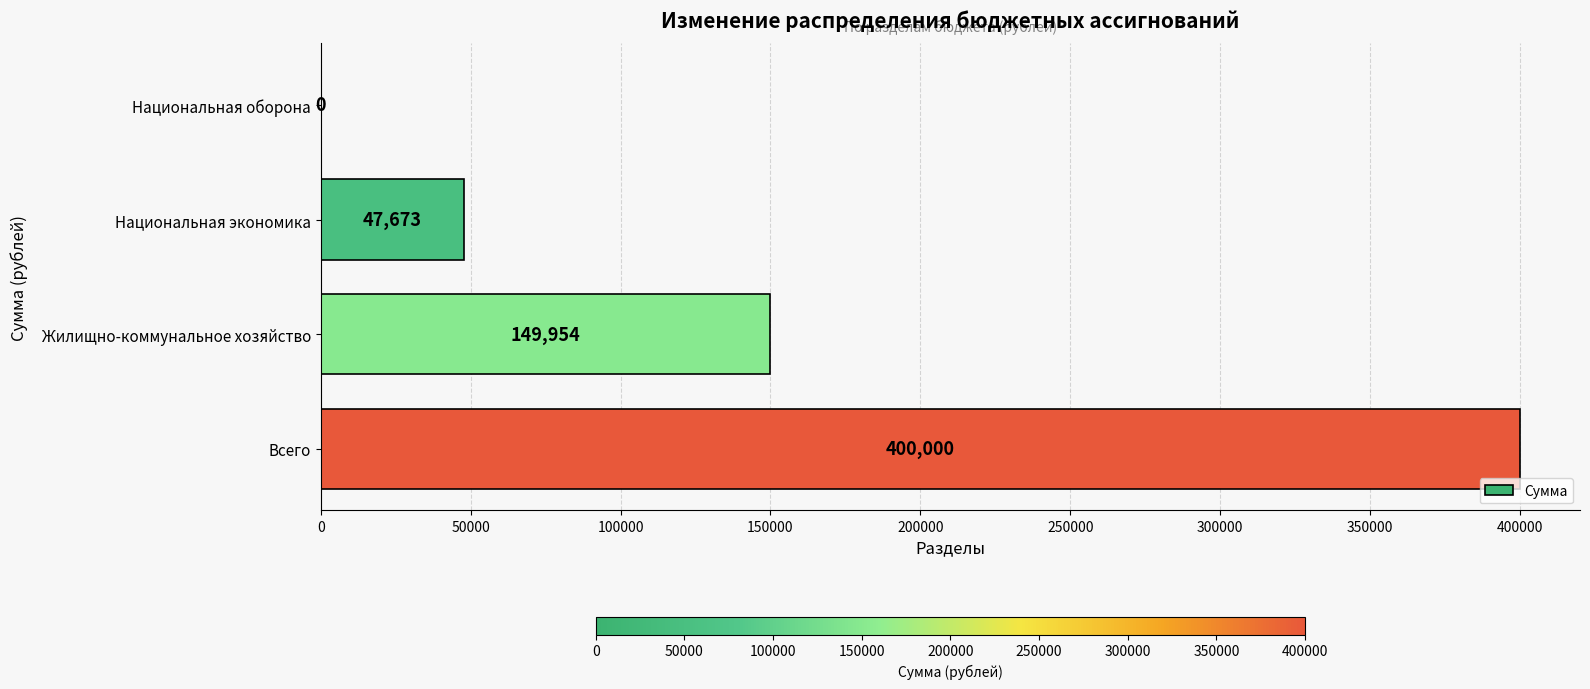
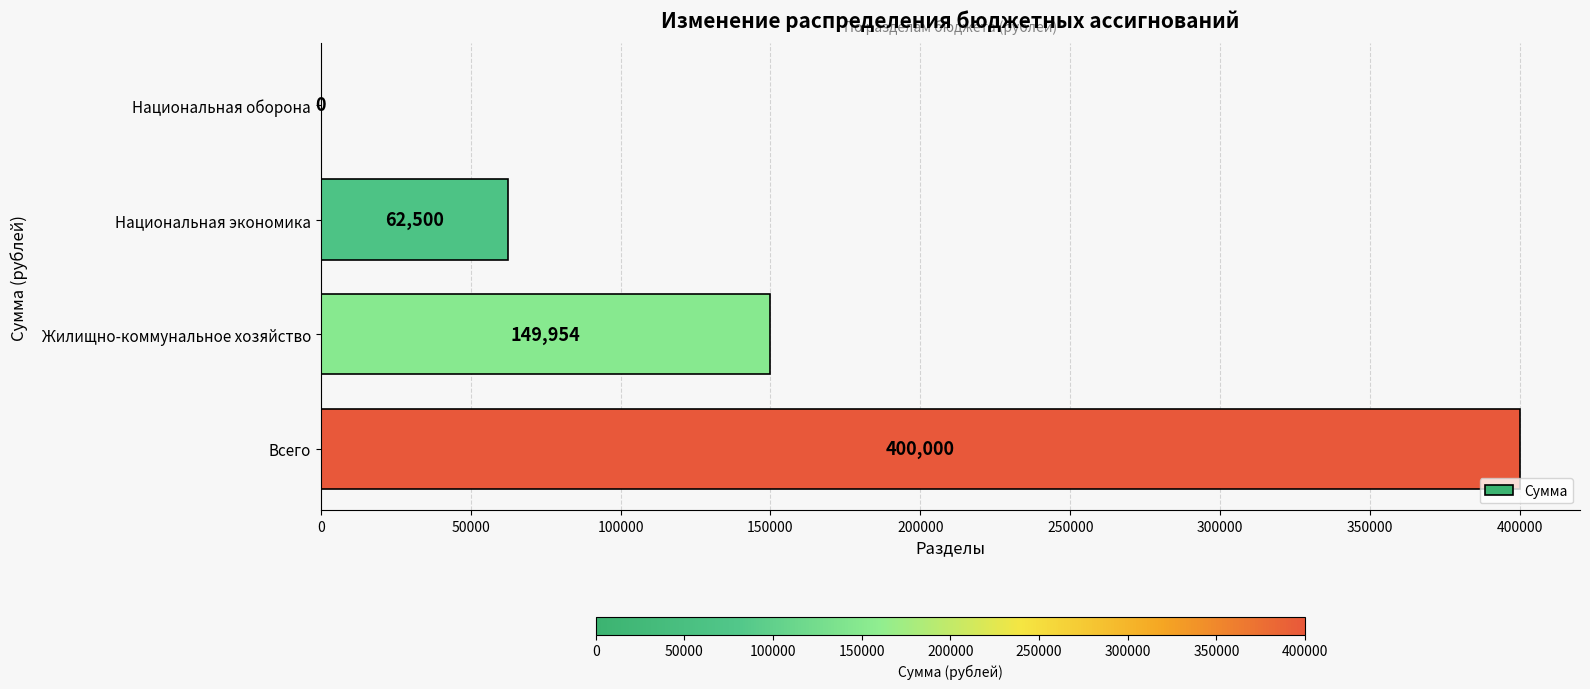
Национальная экономика: 47,673 -> 62,500
